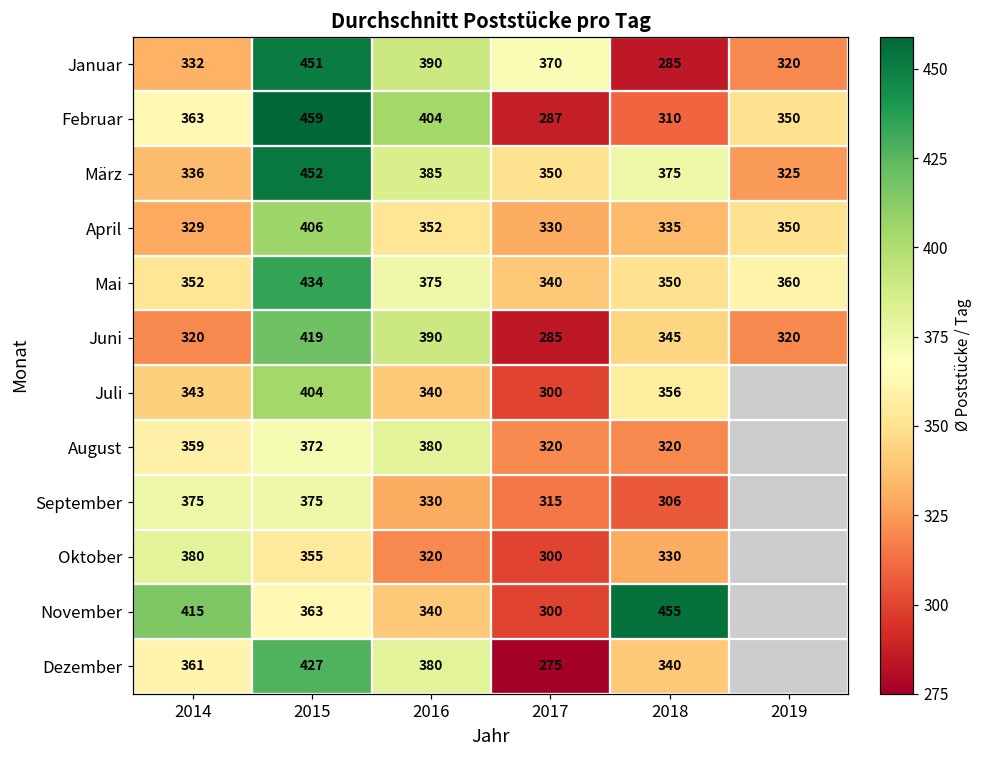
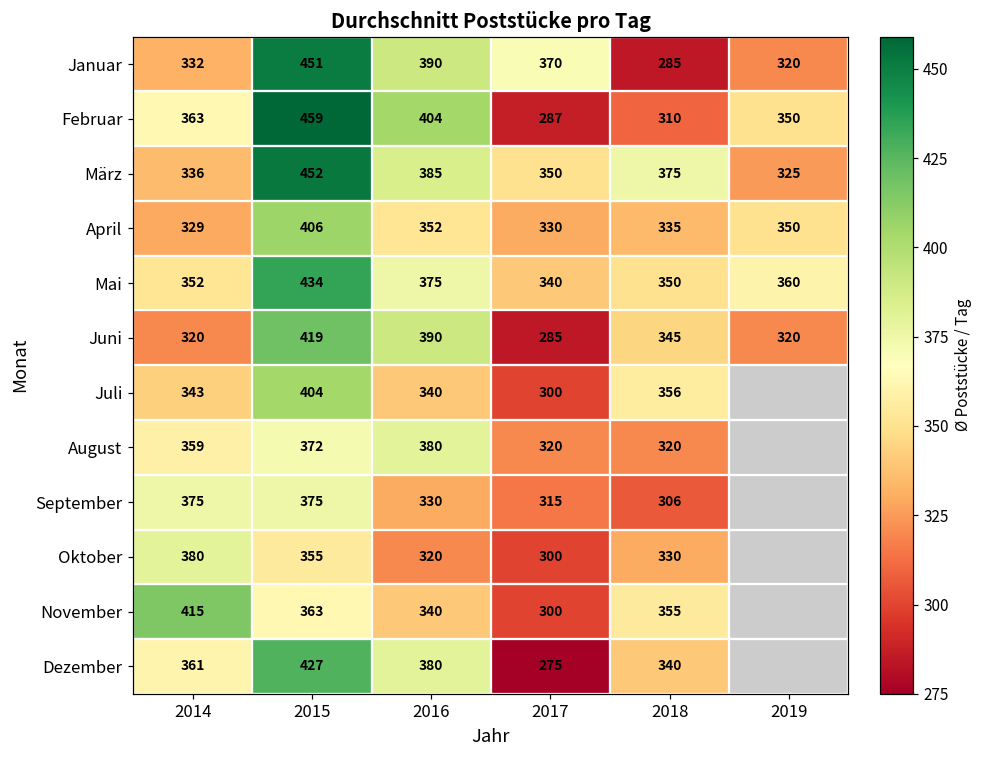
November, 2018: 455 -> 355
